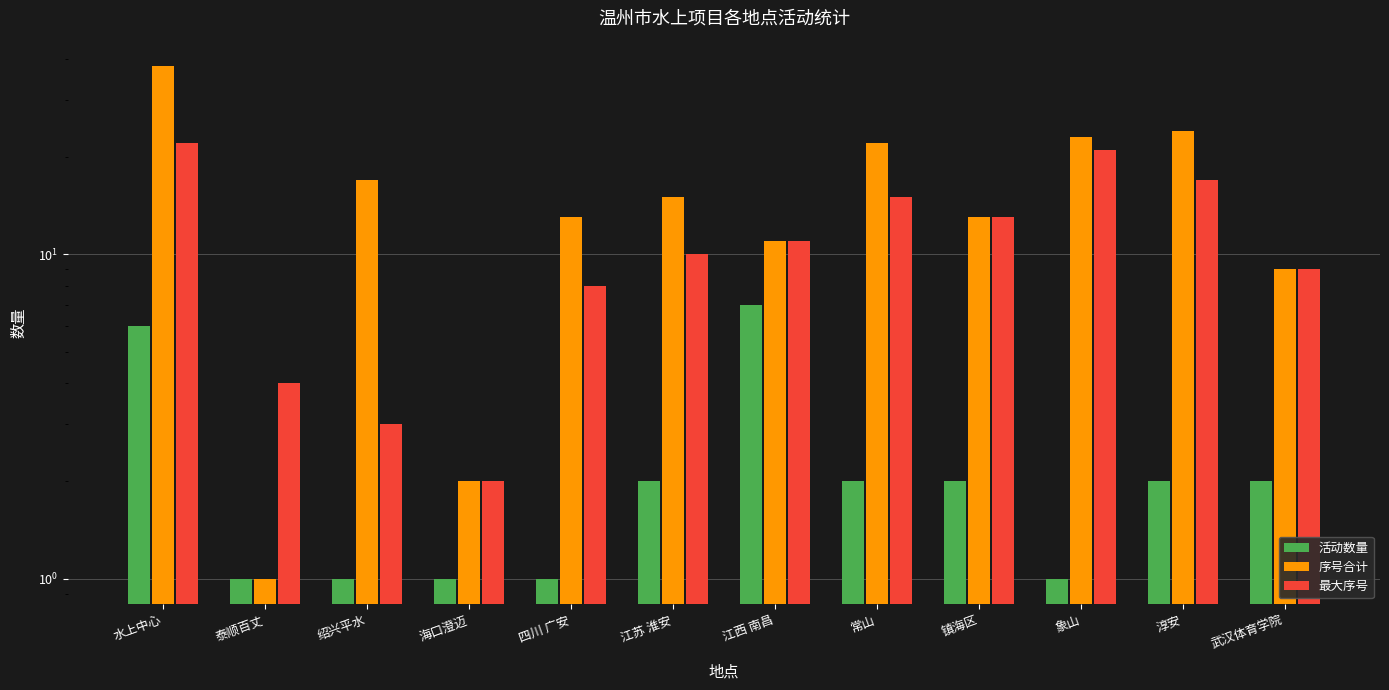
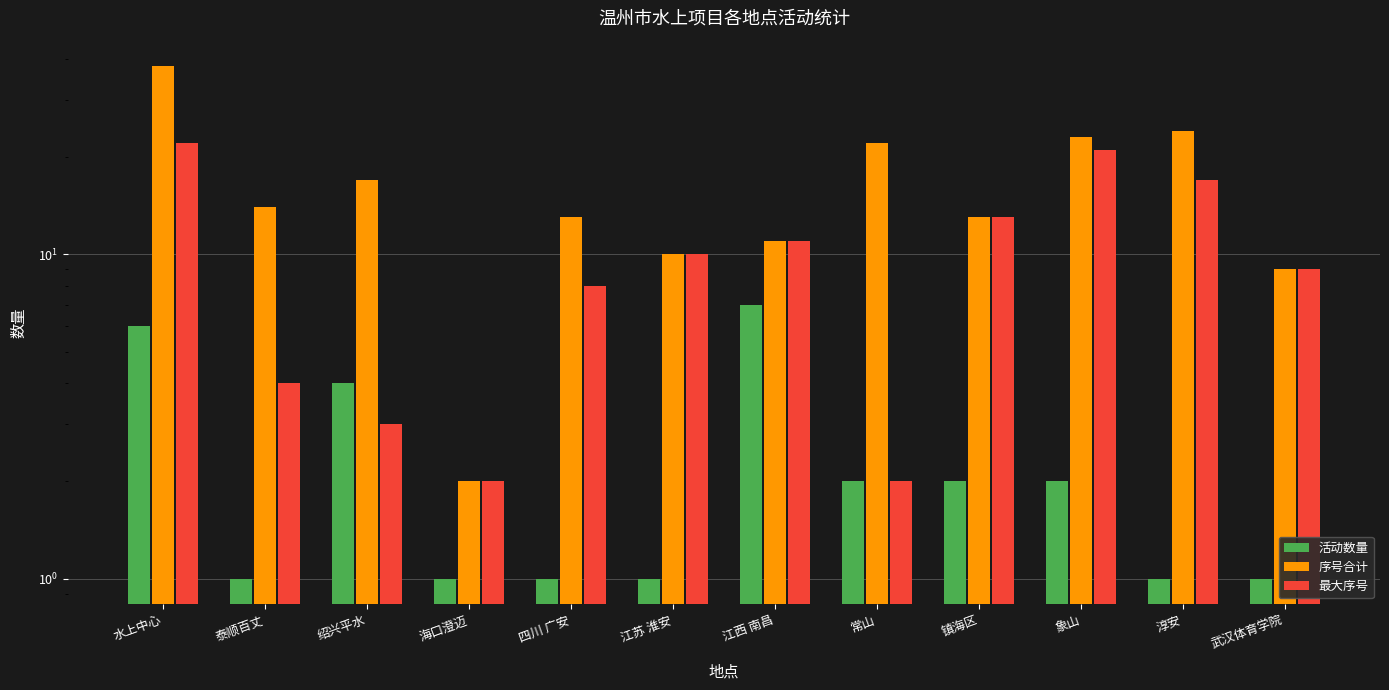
序号合计, 泰顺百丈: 1 -> 14
活动数量, 绍兴平水: 1 -> 4
活动数量, 江苏 淮安: 2 -> 1
序号合计, 江苏 淮安: 15 -> 10
最大序号, 常山: 15 -> 2
活动数量, 象山: 1 -> 2
活动数量, 淳安: 2 -> 1
活动数量, 武汉体育学院: 2 -> 1
